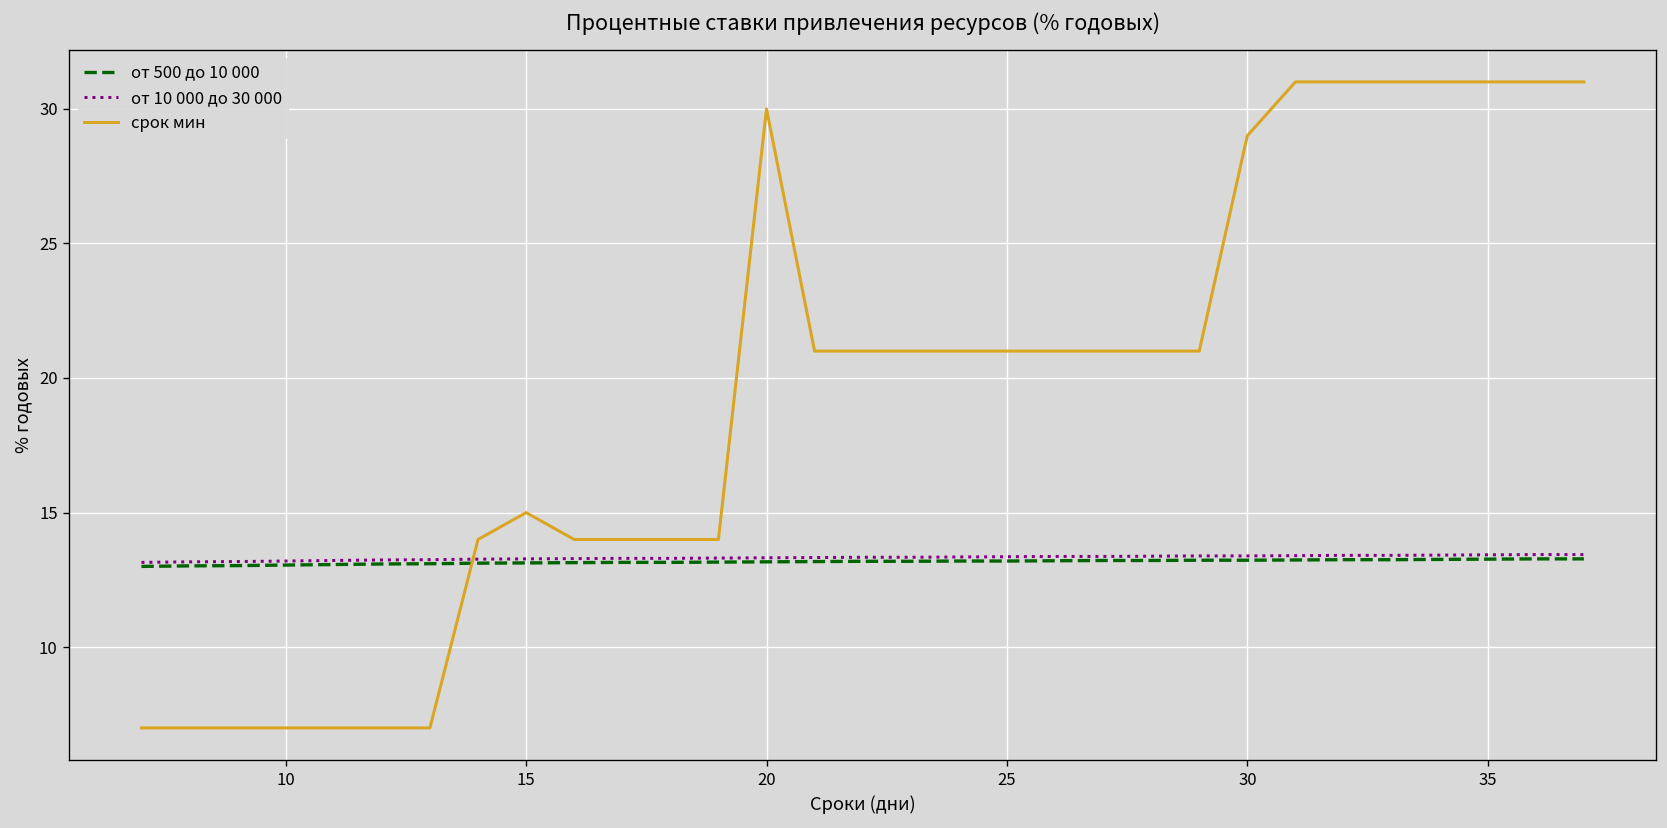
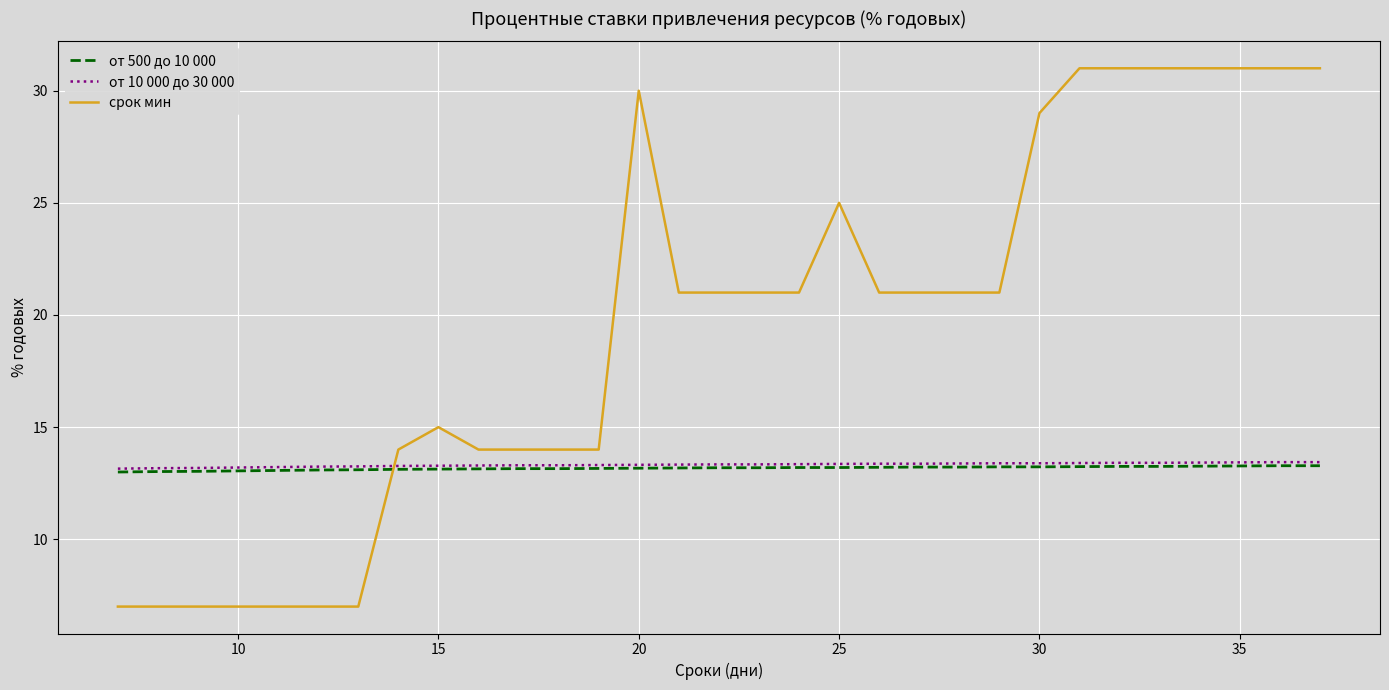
срок мин, 25: 21 -> 25
